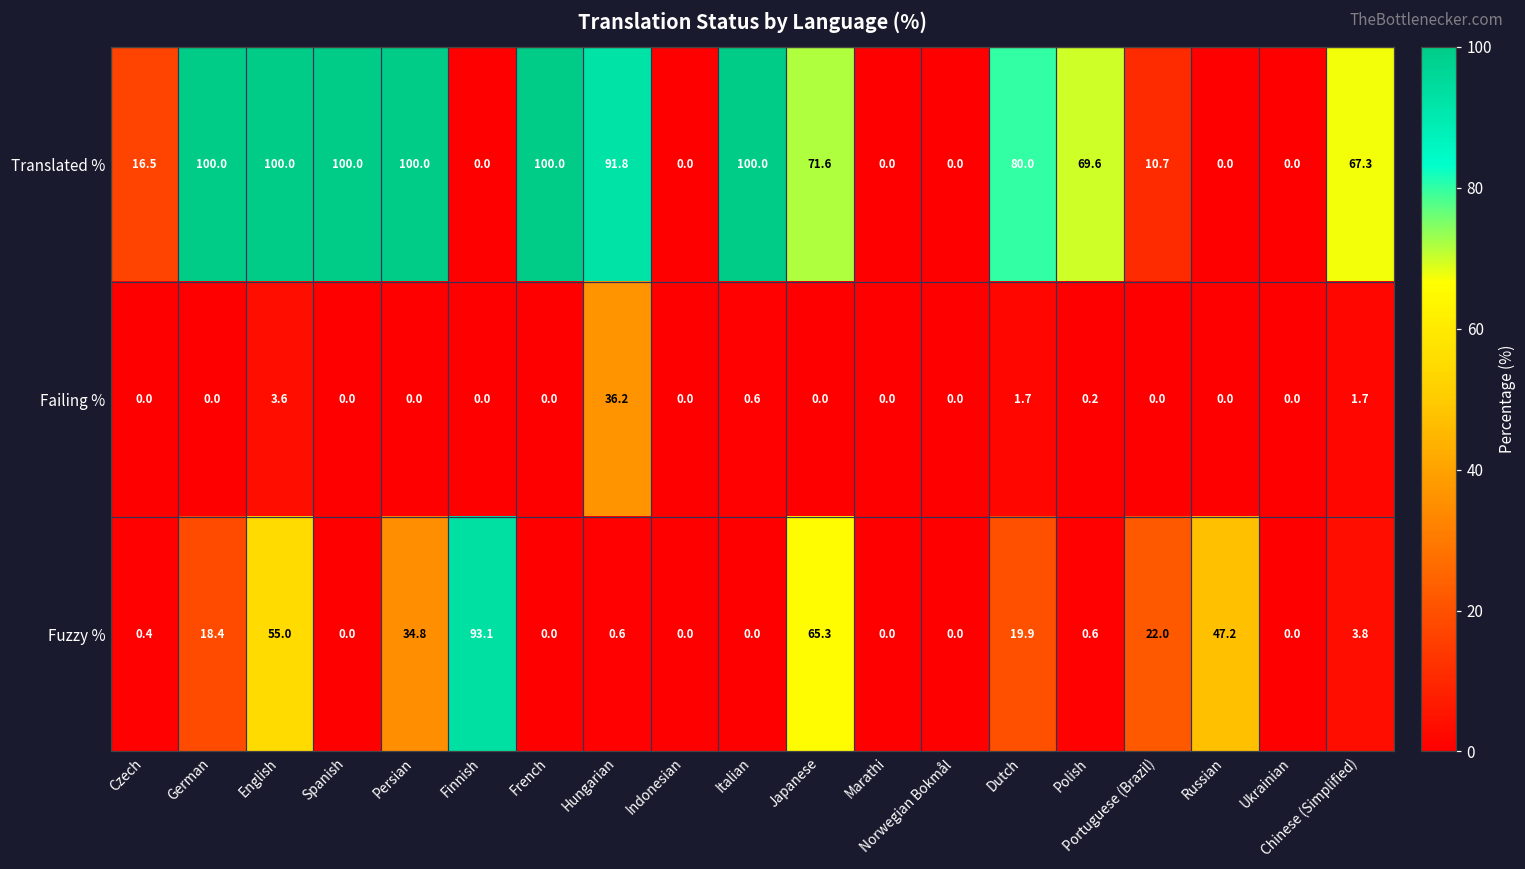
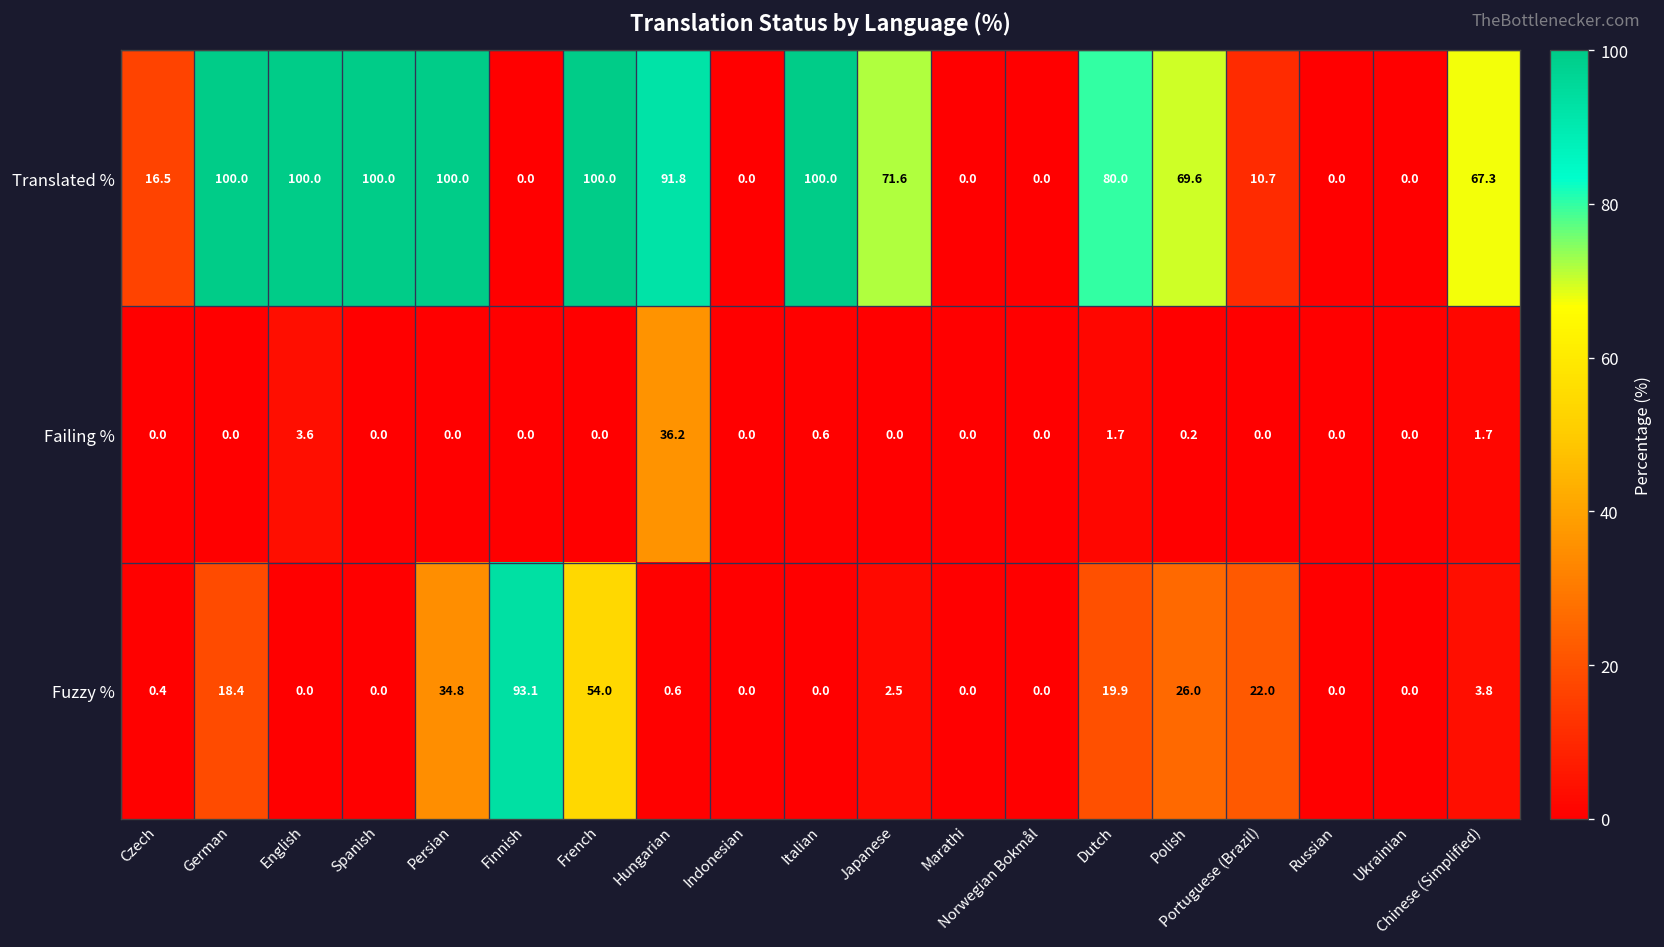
Fuzzy %, English: 55.0 -> 0.0
Fuzzy %, French: 0.0 -> 54.0
Fuzzy %, Japanese: 65.3 -> 2.5
Fuzzy %, Polish: 0.6 -> 26.0
Fuzzy %, Russian: 47.2 -> 0.0
